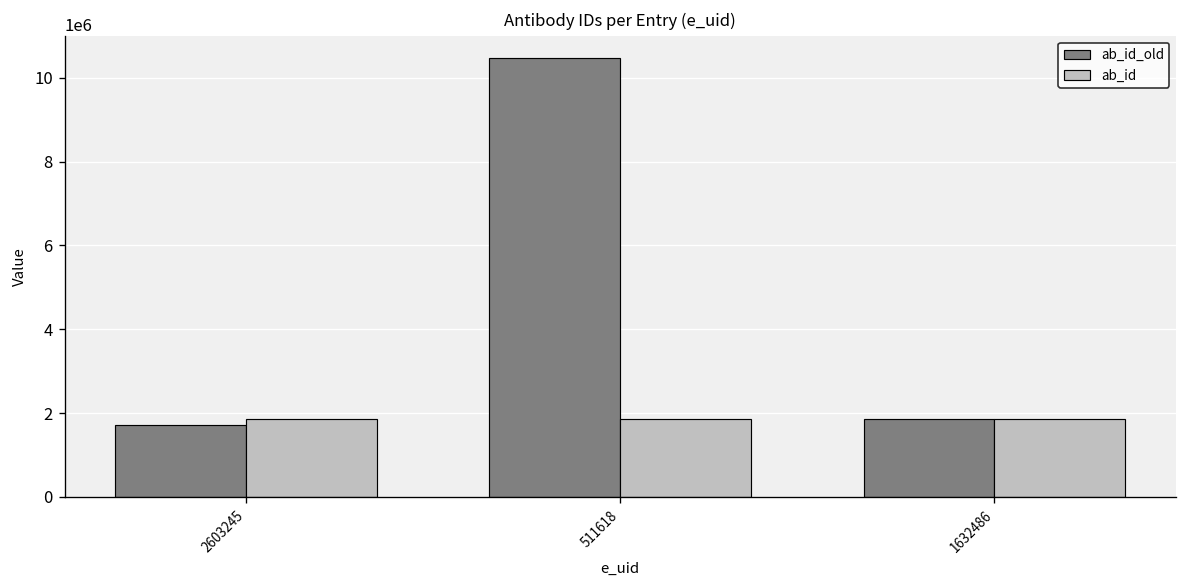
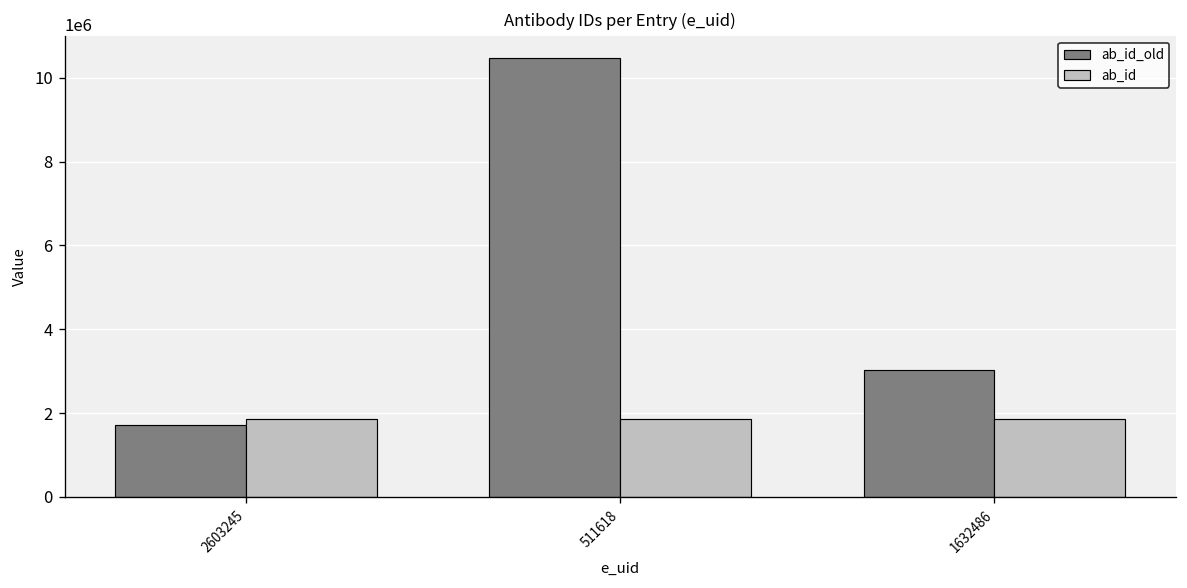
ab_id_old, 1632486: 1900000 -> 3000000
